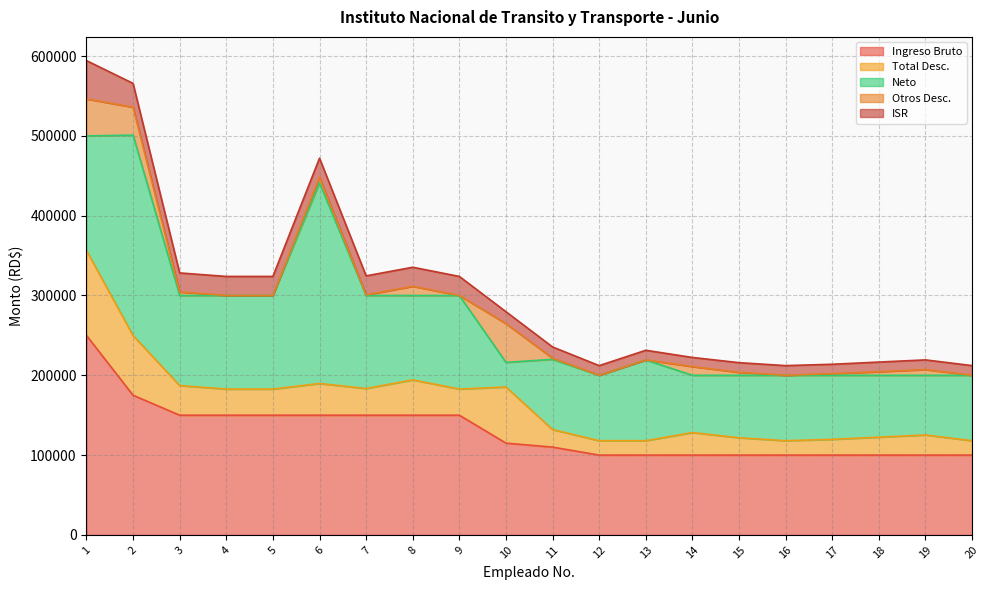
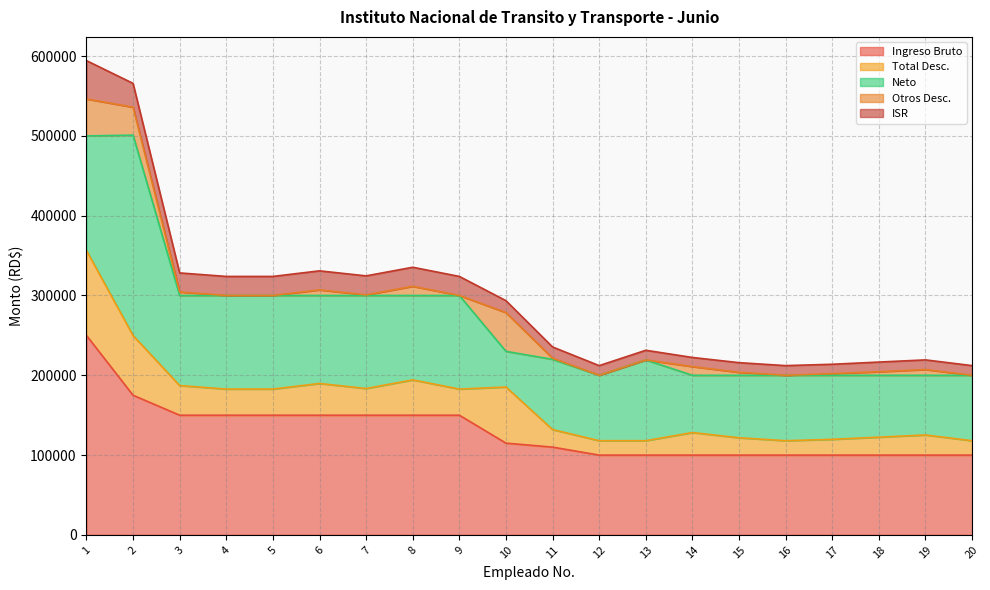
Neto, 6: 250000 -> 110000
Neto, 10: 30000 -> 40000
